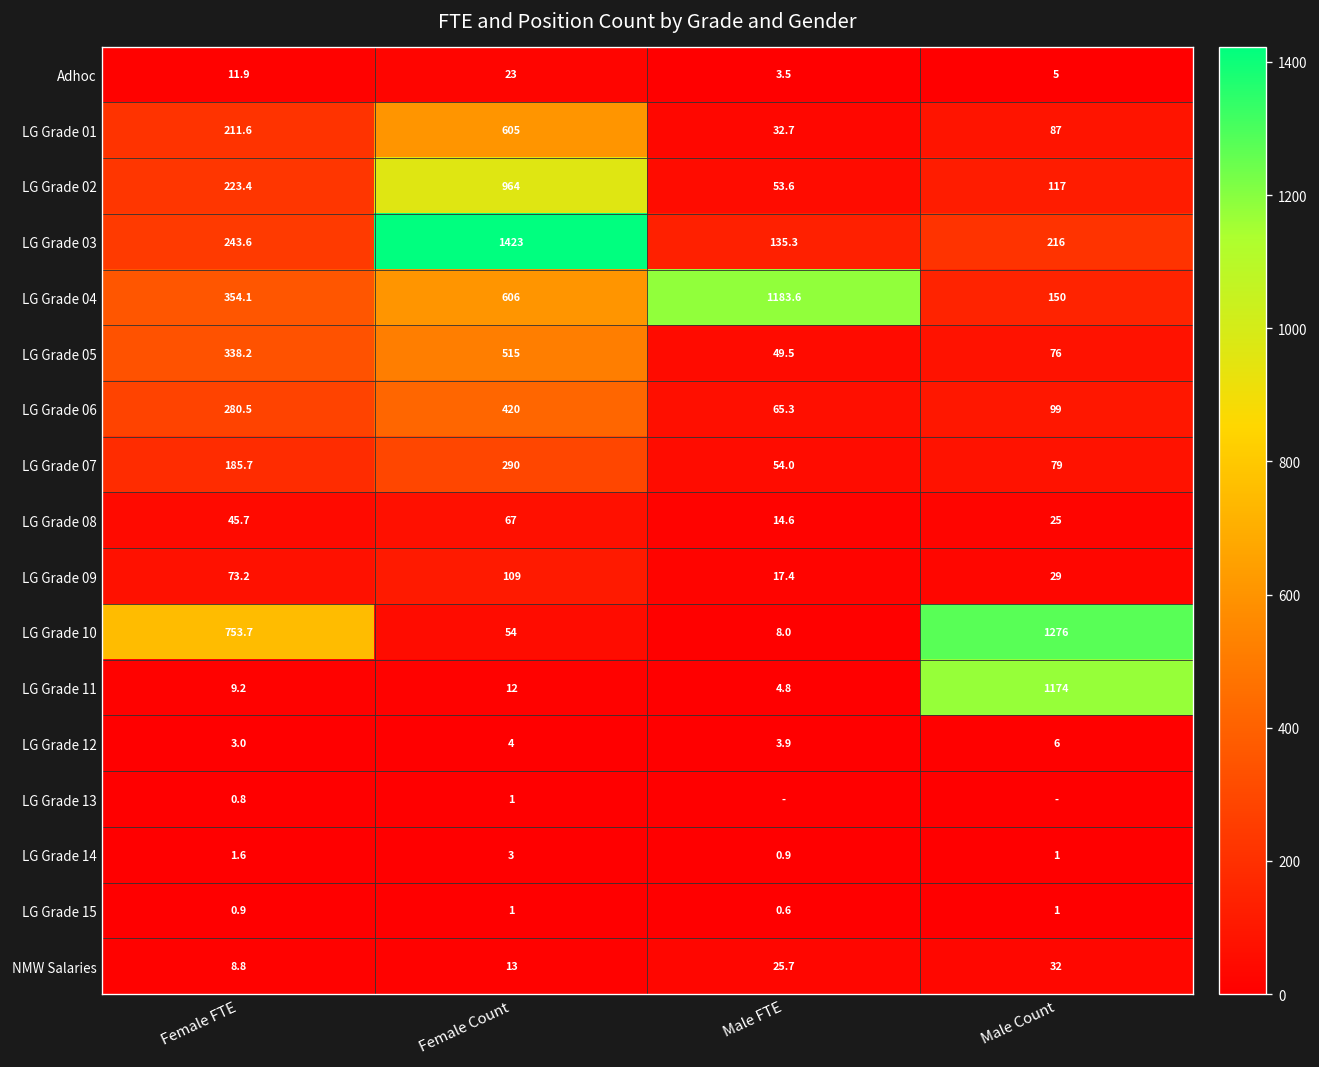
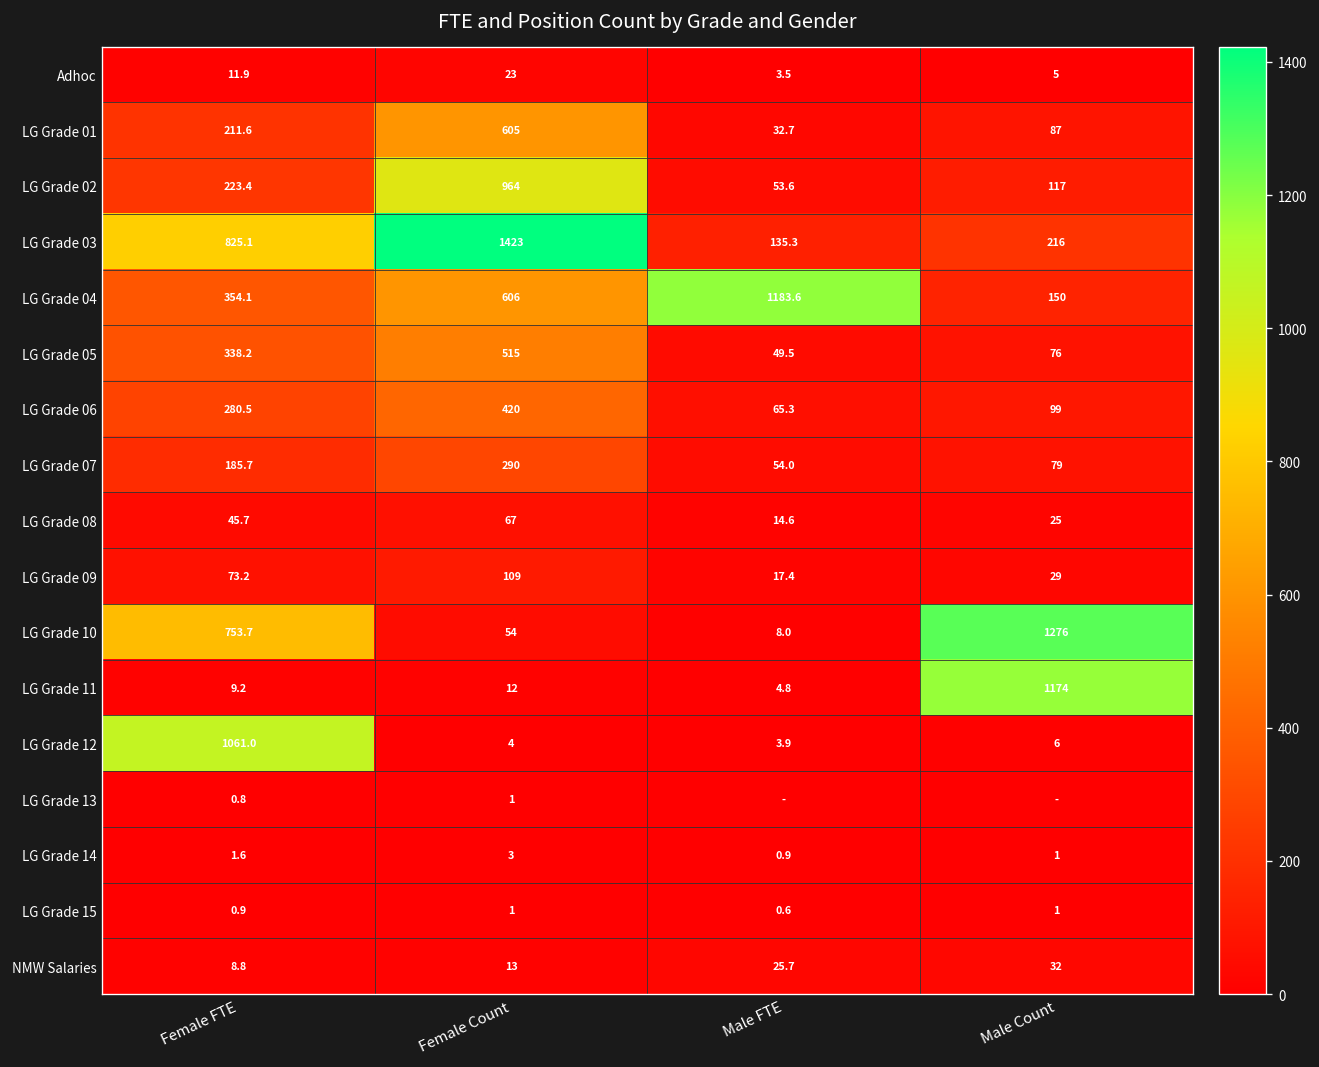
LG Grade 03, Female FTE: 243.6 -> 825.1
LG Grade 12, Female FTE: 3.0 -> 1061.0
